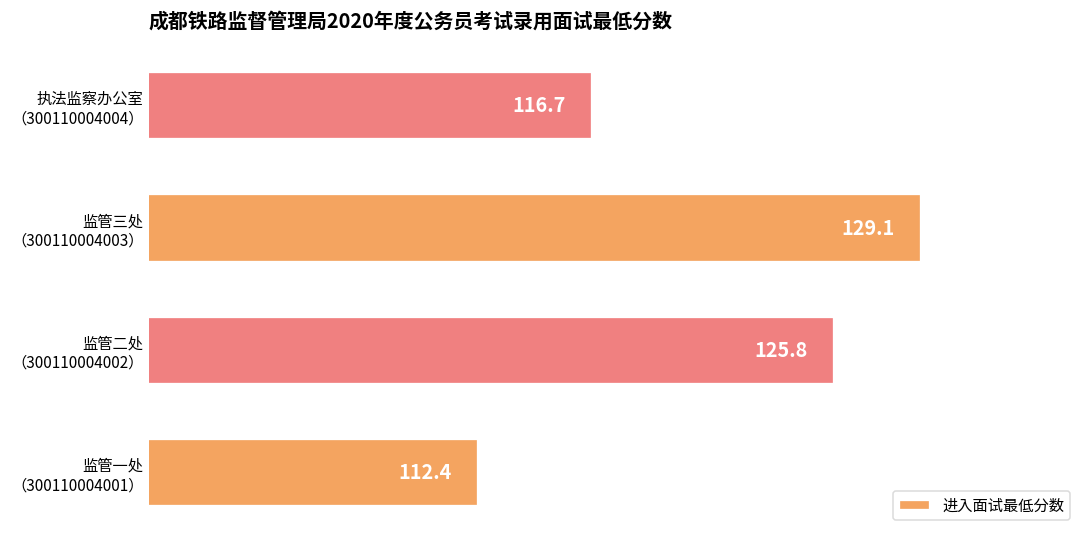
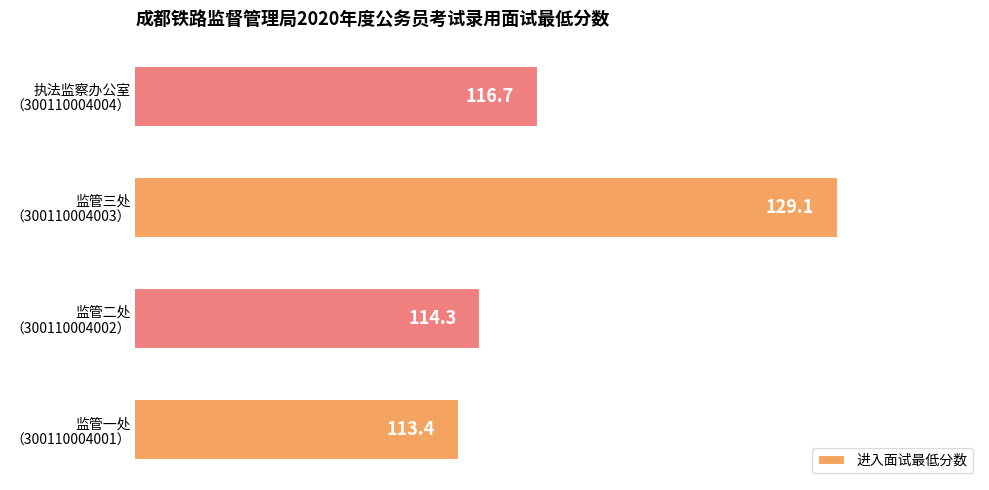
监管二处 （300110004002）: 125.8 -> 114.3
监管一处 （300110004001）: 112.4 -> 113.4
